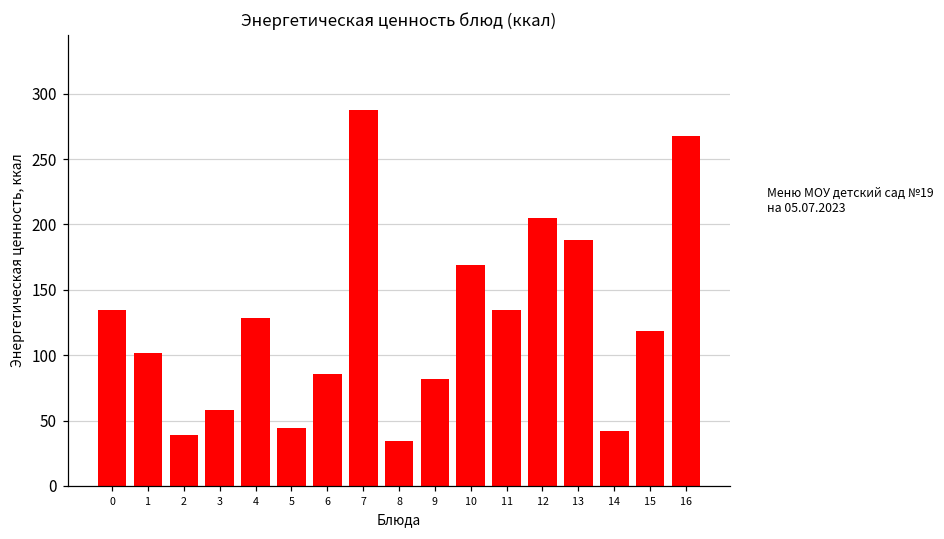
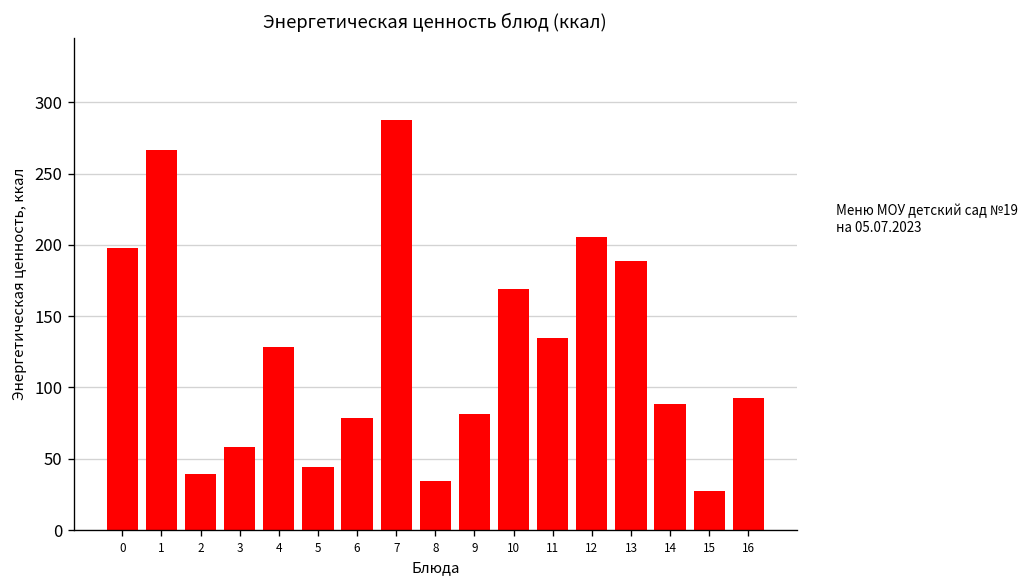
0: 134 -> 198
1: 102 -> 266
6: 86 -> 79
14: 42 -> 88
15: 118 -> 27
16: 268 -> 93
